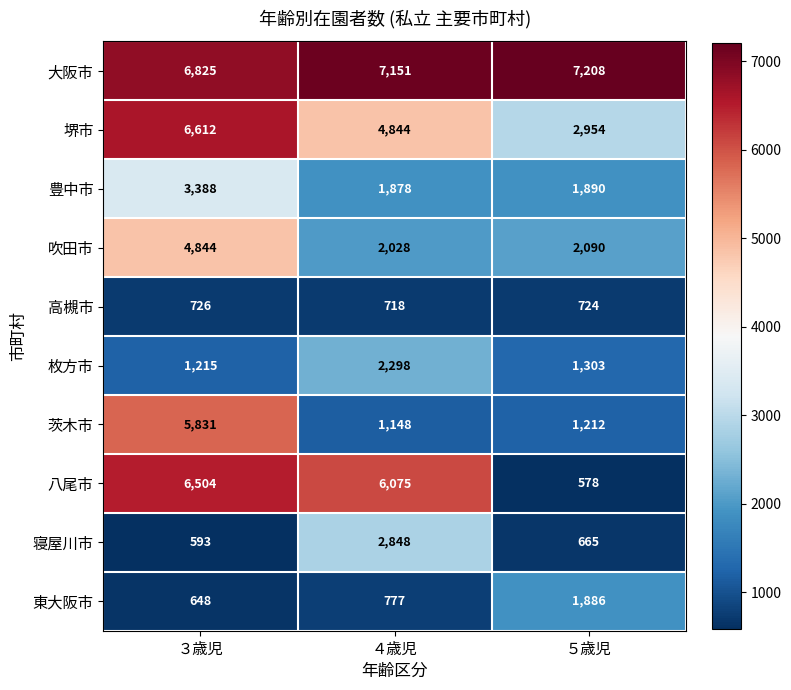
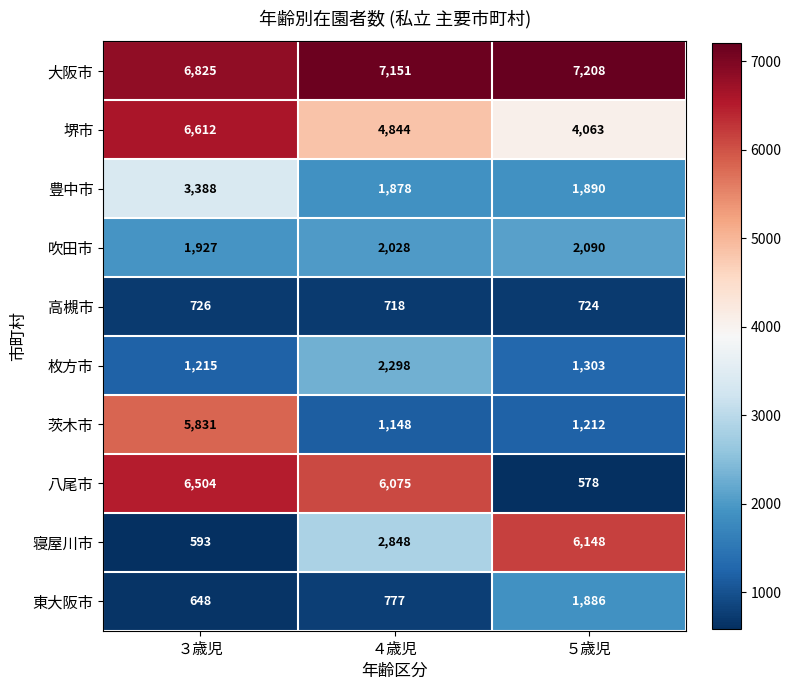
堺市, ５歳児: 2,954 -> 4,063
吹田市, ３歳児: 4,844 -> 1,927
寝屋川市, ５歳児: 665 -> 6,148
